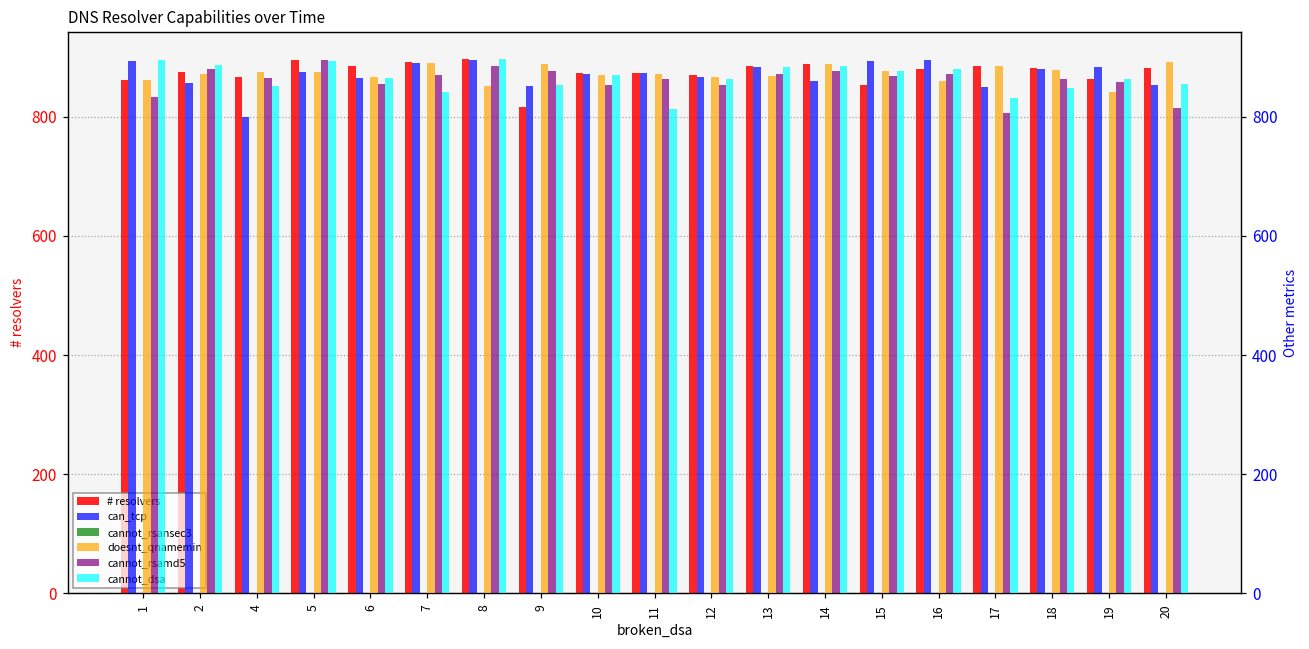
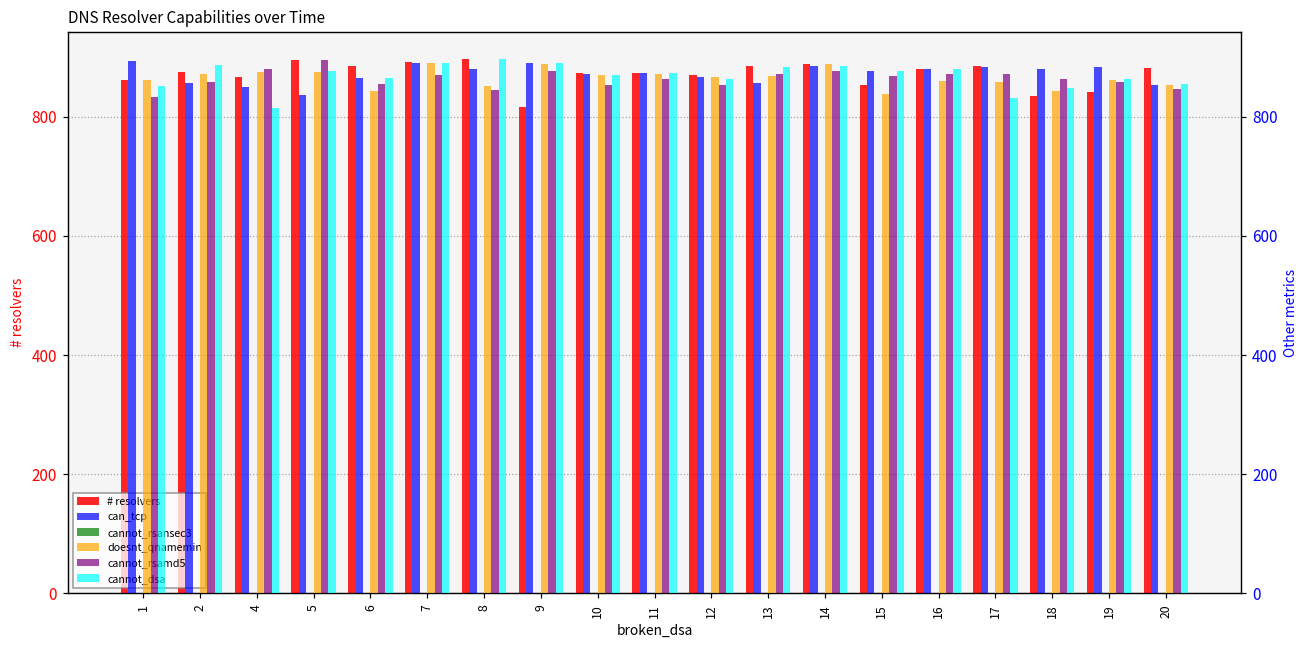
# resolvers, 18: 880 -> 840
# resolvers, 19: 860 -> 840
cannot_dsa, 1: 900 -> 850
cannot_rsamd5, 2: 880 -> 860
can_tcp, 4: 800 -> 850
cannot_rsamd5, 4: 870 -> 880
cannot_dsa, 4: 850 -> 810
can_tcp, 5: 880 -> 840
cannot_dsa, 5: 890 -> 880
doesnt_qnamemin, 6: 870 -> 840
cannot_dsa, 7: 840 -> 890
can_tcp, 8: 900 -> 880
cannot_rsamd5, 8: 890 -> 850
can_tcp, 9: 850 -> 890
cannot_dsa, 9: 850 -> 890
cannot_dsa, 11: 810 -> 870
can_tcp, 13: 880 -> 860
can_tcp, 14: 860 -> 890
can_tcp, 15: 890 -> 880
doesnt_qnamemin, 15: 880 -> 840
can_tcp, 16: 900 -> 880
can_tcp, 17: 850 -> 880
doesnt_qnamemin, 17: 890 -> 860
cannot_rsamd5, 17: 810 -> 870
doesnt_qnamemin, 18: 880 -> 840
doesnt_qnamemin, 19: 840 -> 860
doesnt_qnamemin, 20: 890 -> 850
cannot_rsamd5, 20: 810 -> 850
